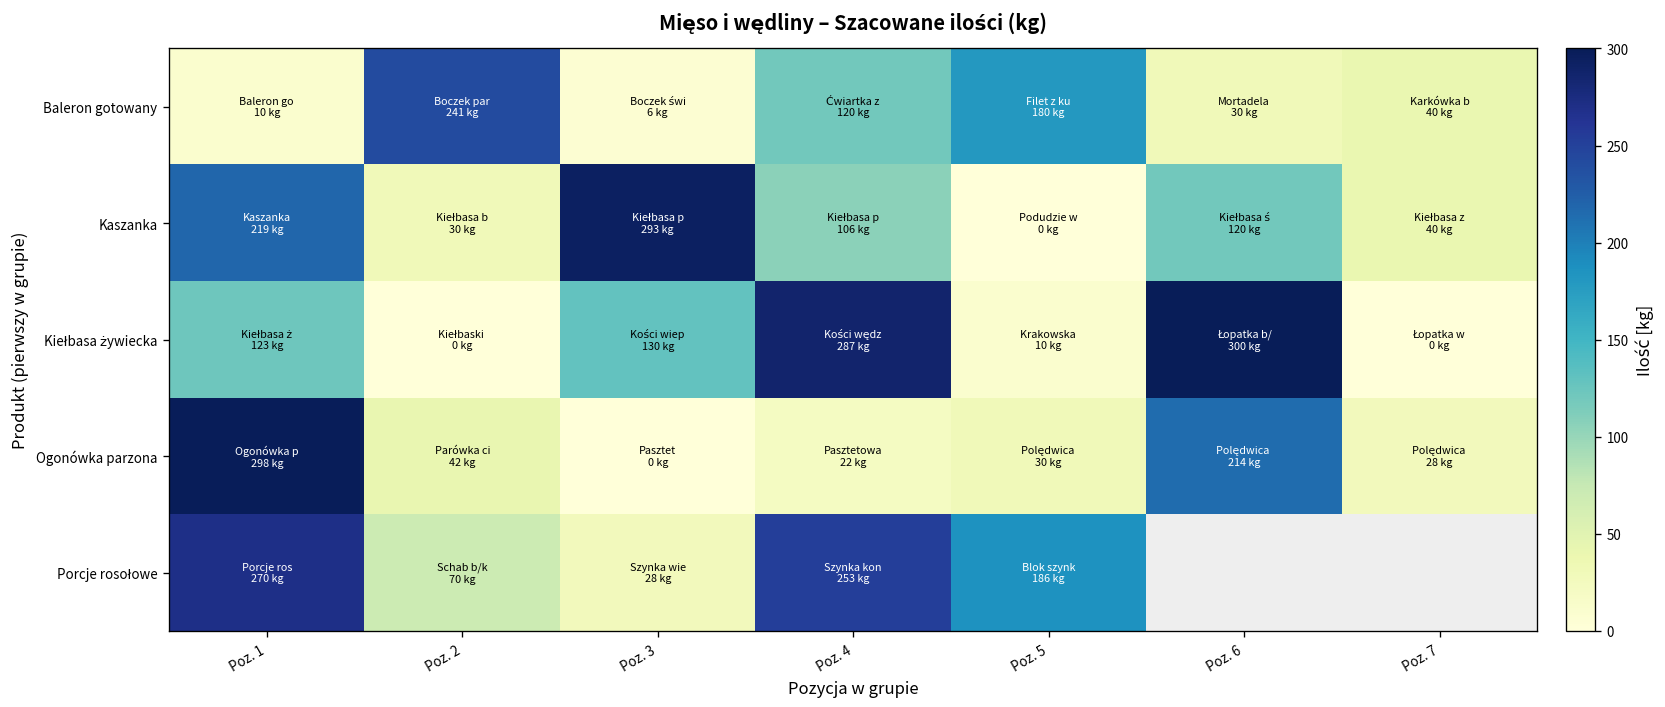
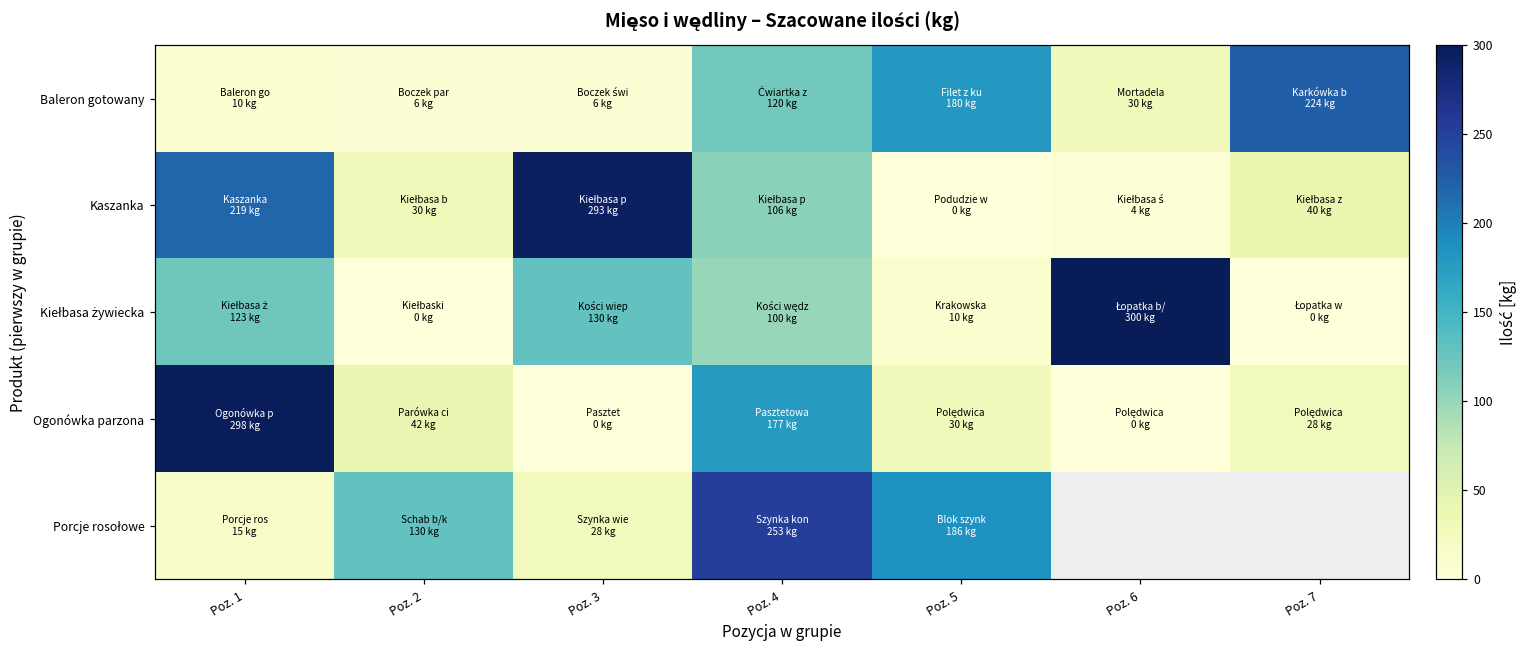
Baleron gotowany, Poz. 2: 241 -> 6
Baleron gotowany, Poz. 7: 40 -> 224
Kaszanka, Poz. 6: 120 -> 4
Kiełbasa żywiecka, Poz. 4: 287 -> 100
Ogonówka parzona, Poz. 4: 22 -> 177
Ogonówka parzona, Poz. 6: 214 -> 0
Porcje rosołowe, Poz. 1: 270 -> 15
Porcje rosołowe, Poz. 2: 70 -> 130
